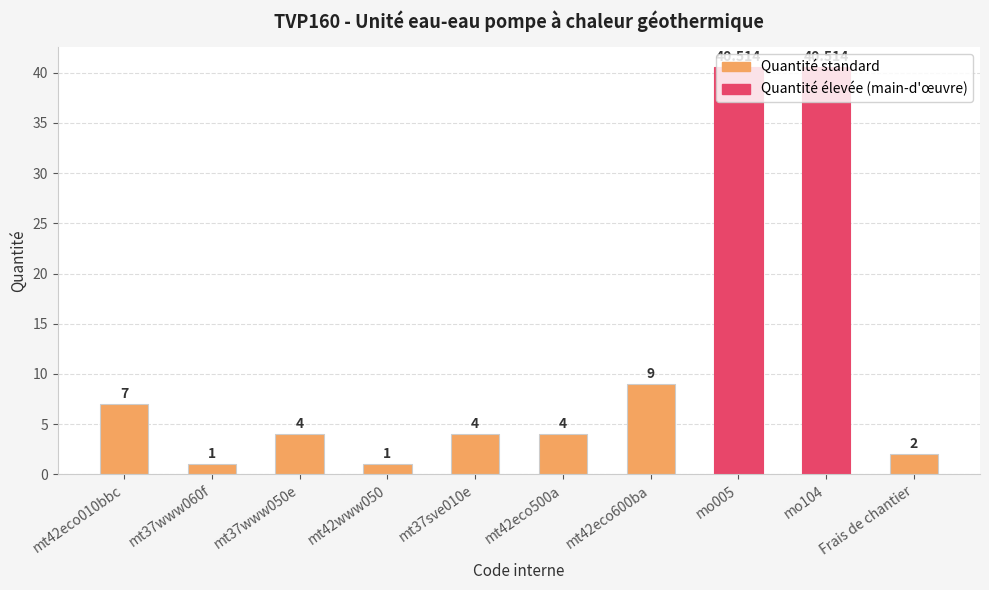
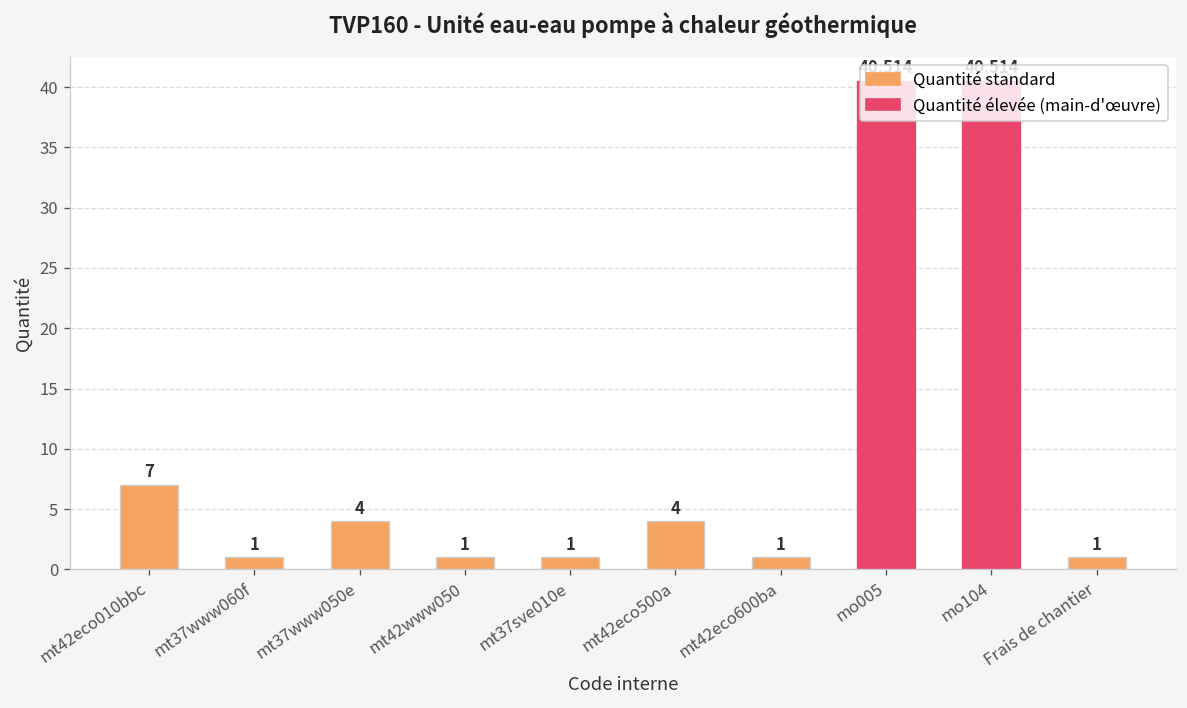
mt37sve010e: 4 -> 1
mt42eco600ba: 9 -> 1
Frais de chantier: 2 -> 1
